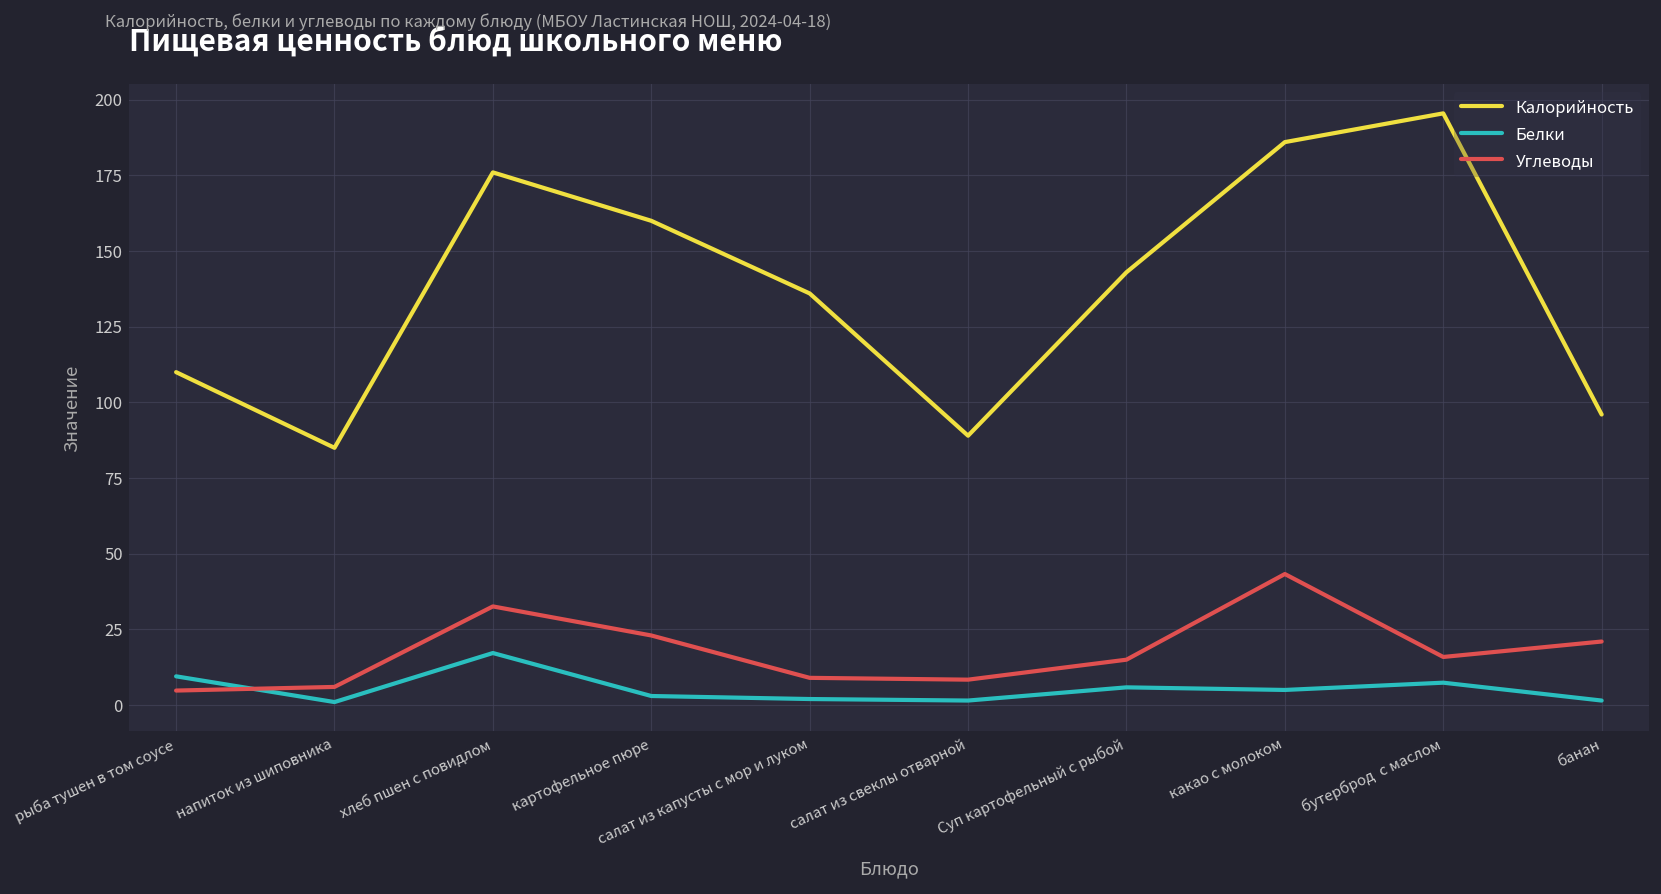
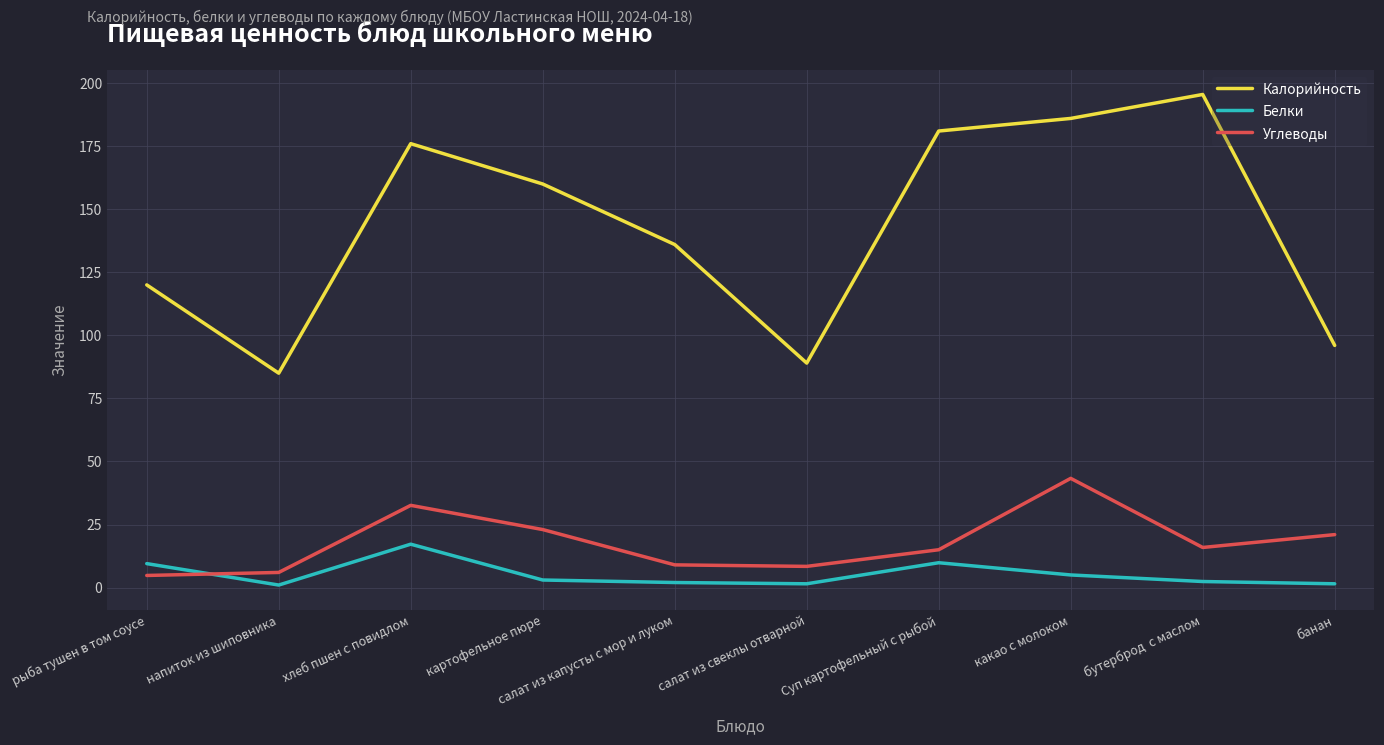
Калорийность, рыба тушен в том соусе: 110 -> 120
Калорийность, Суп картофельный с рыбой: 143 -> 181
Белки, Суп картофельный с рыбой: 6 -> 10
Белки, бутерброд с маслом: 7 -> 2
